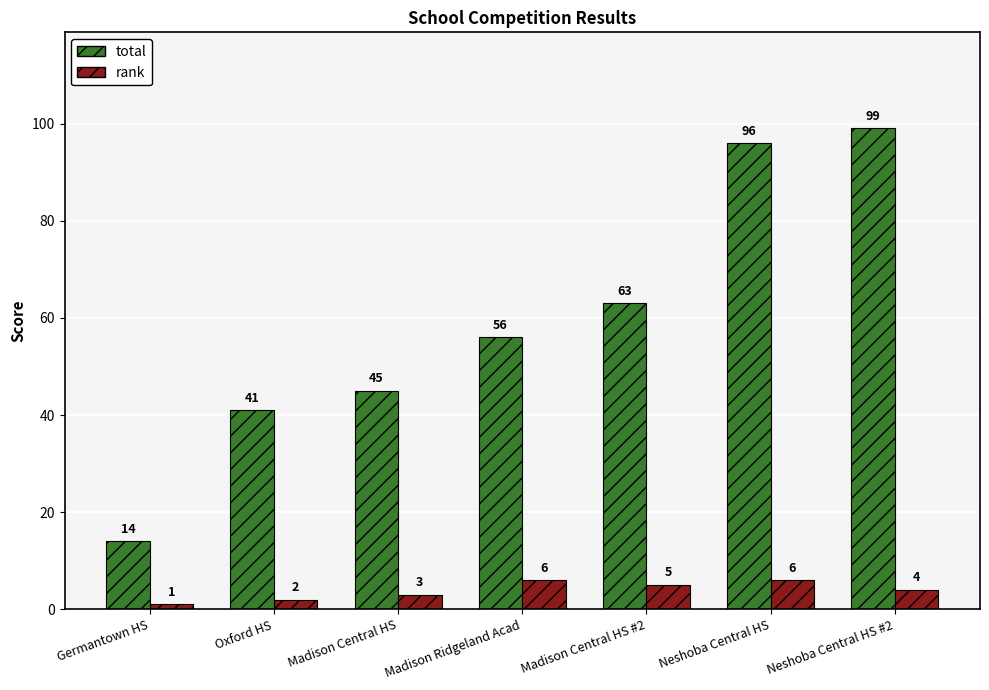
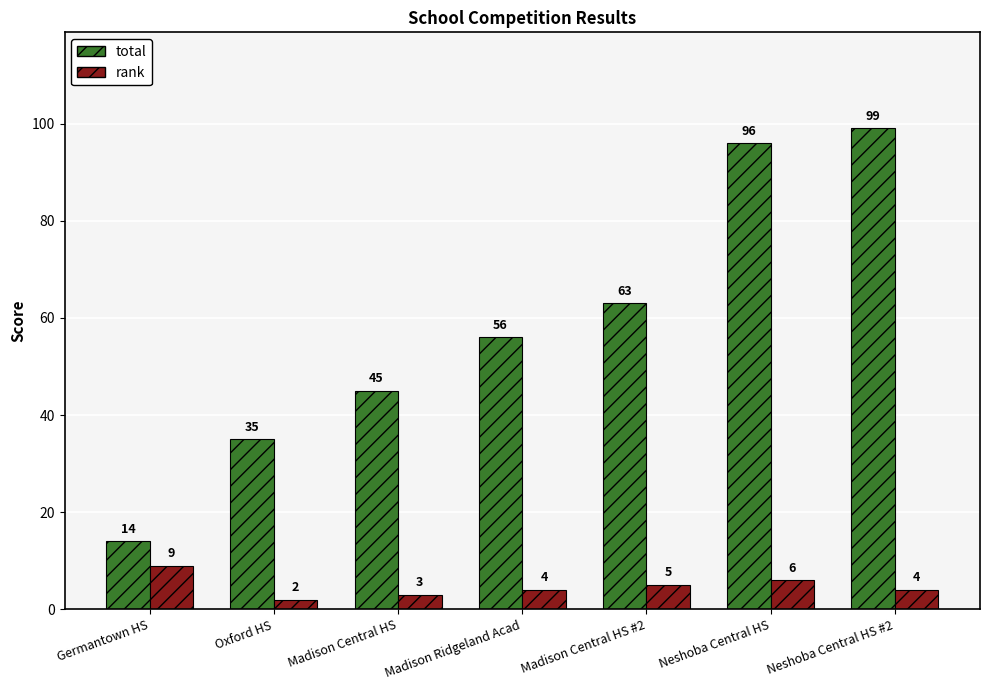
rank, Germantown HS: 1 -> 9
total, Oxford HS: 41 -> 35
rank, Madison Ridgeland Acad: 6 -> 4
